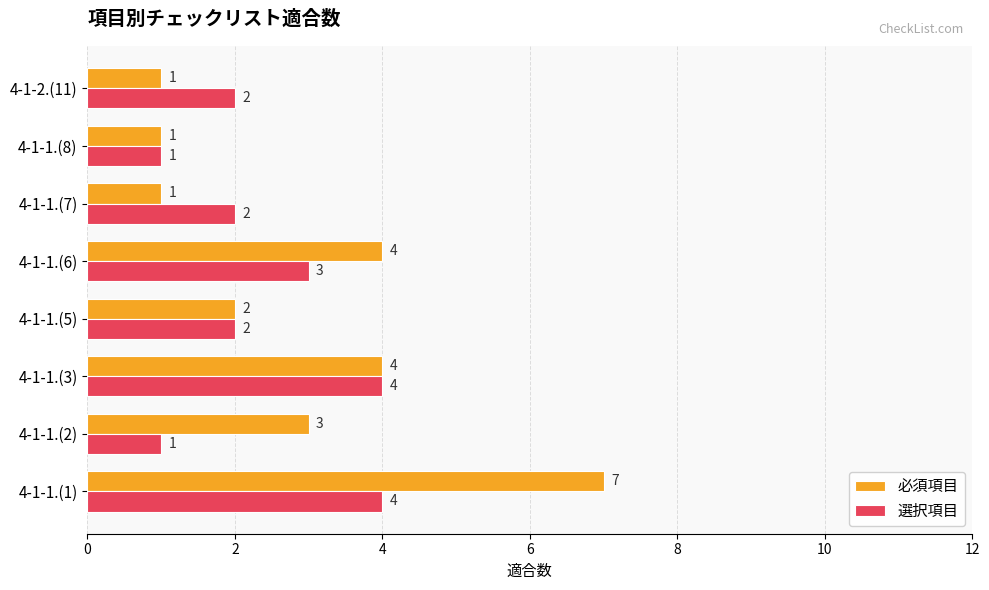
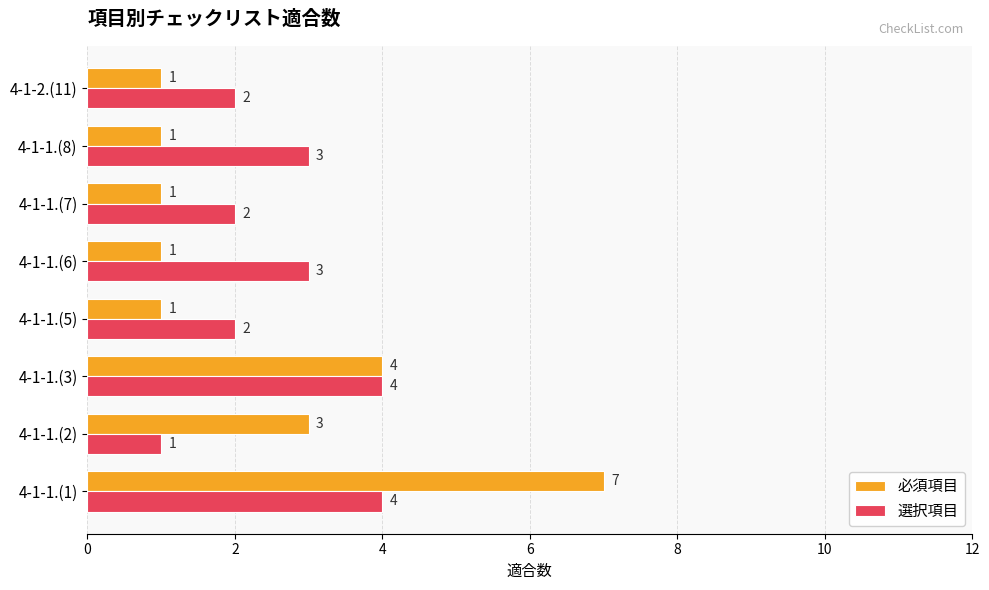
選択項目, 4-1-1.(8): 1 -> 3
必須項目, 4-1-1.(6): 4 -> 1
必須項目, 4-1-1.(5): 2 -> 1
